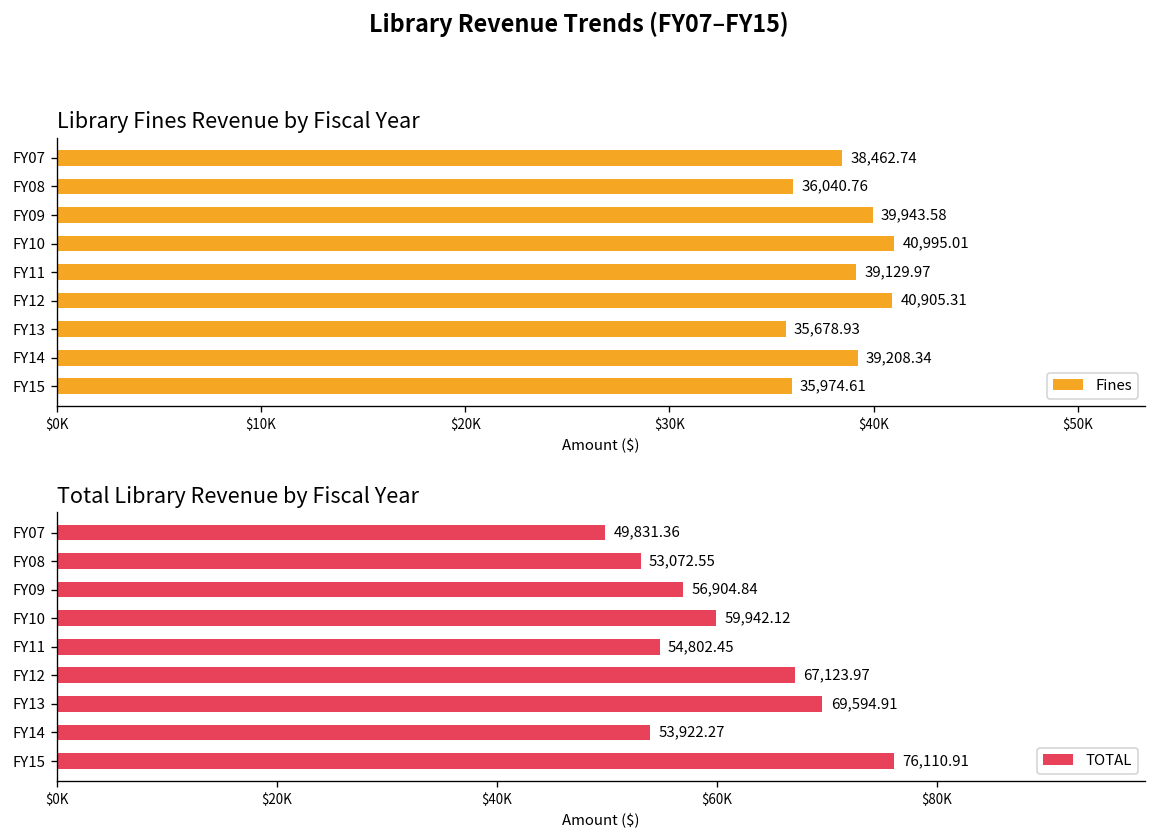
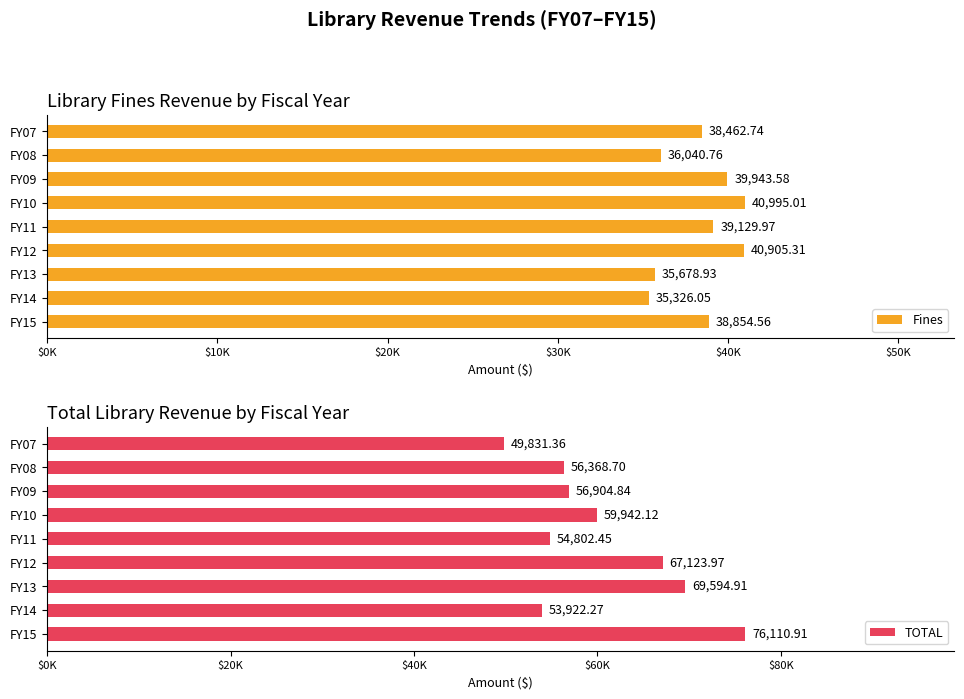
Library Fines Revenue by Fiscal Year, FY14: 39,208.34 -> 35,326.05
Library Fines Revenue by Fiscal Year, FY15: 35,974.61 -> 38,854.56
Total Library Revenue by Fiscal Year, FY08: 53,072.55 -> 56,368.70
